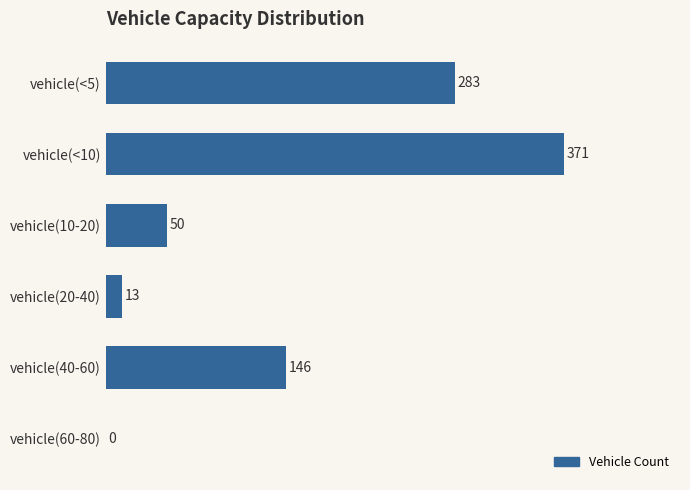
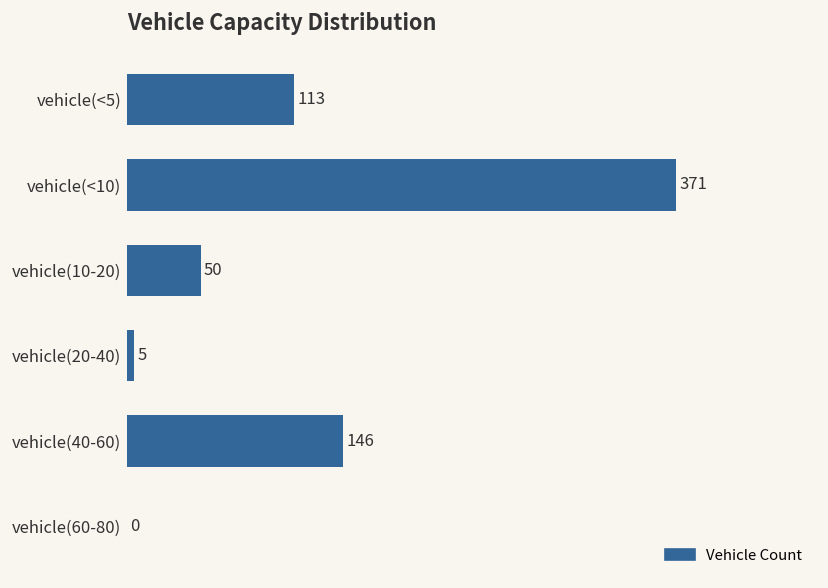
vehicle(<5): 283 -> 113
vehicle(20-40): 13 -> 5
